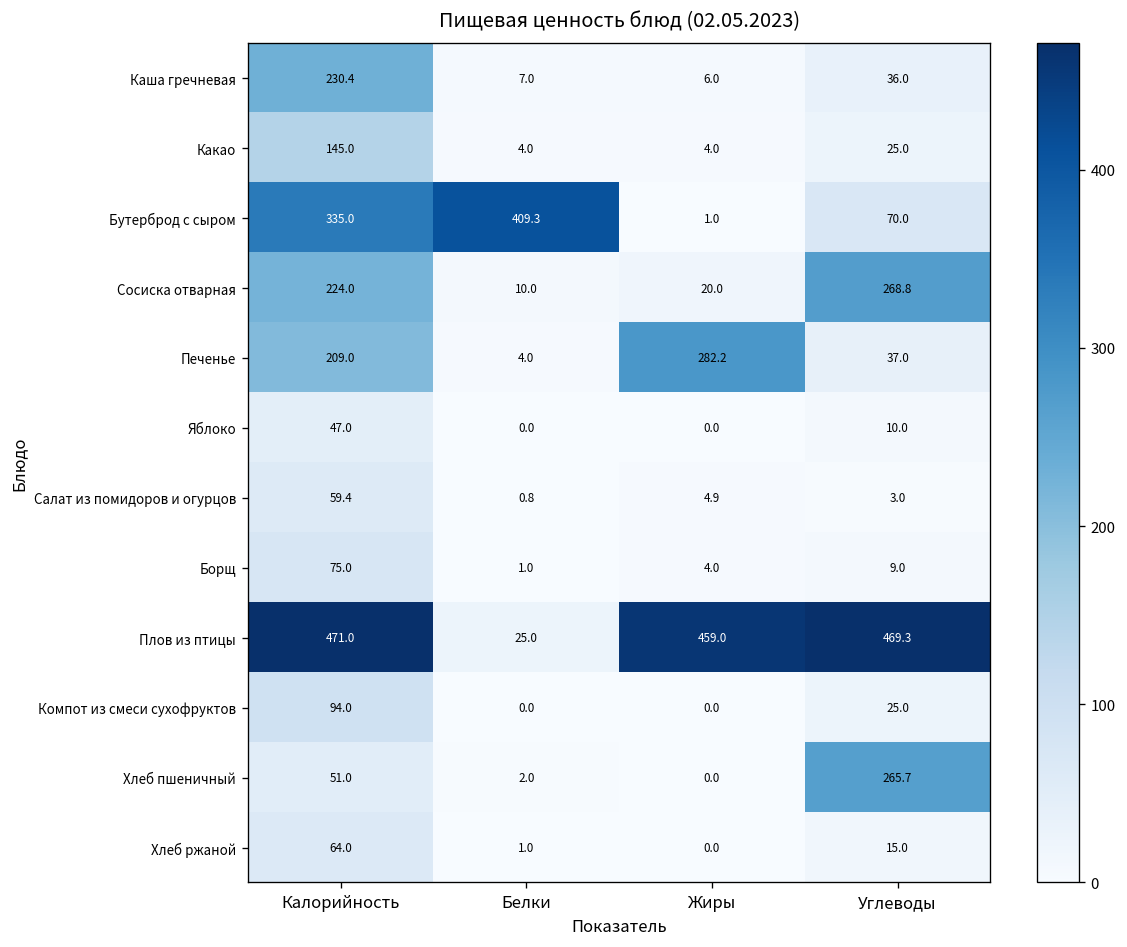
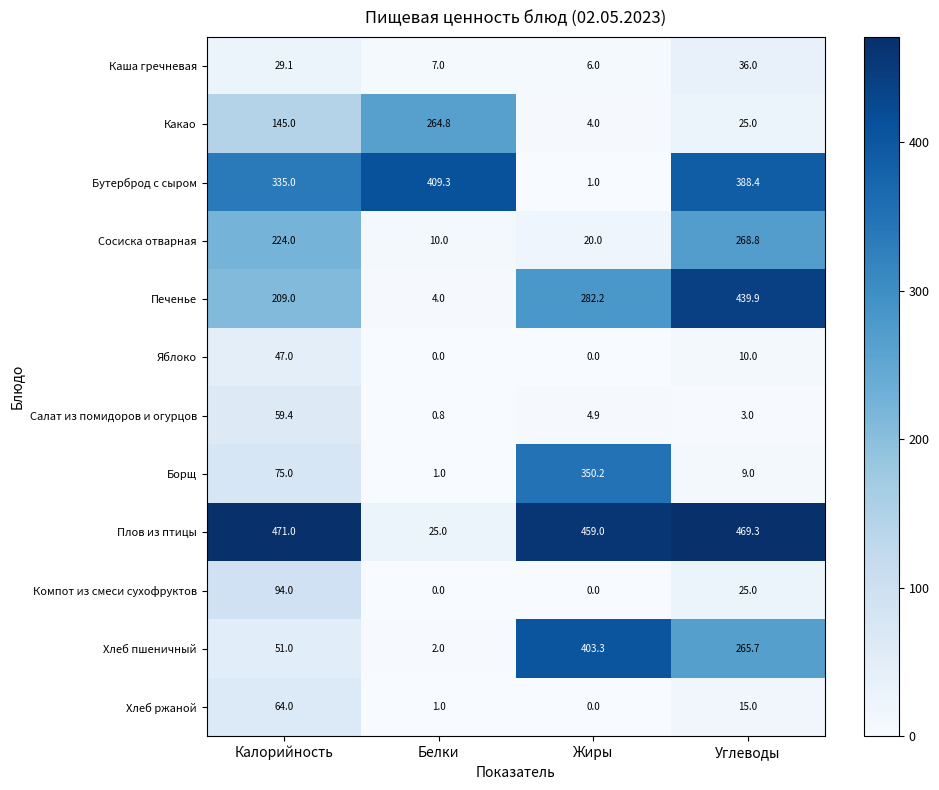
Каша гречневая, Калорийность: 230.4 -> 29.1
Какао, Белки: 4.0 -> 264.8
Бутерброд с сыром, Углеводы: 70.0 -> 388.4
Печенье, Углеводы: 37.0 -> 439.9
Борщ, Жиры: 4.0 -> 350.2
Хлеб пшеничный, Жиры: 0.0 -> 403.3
